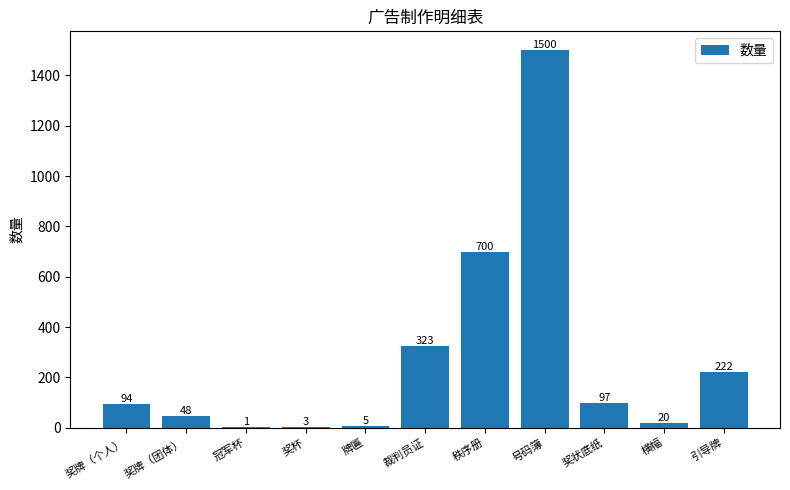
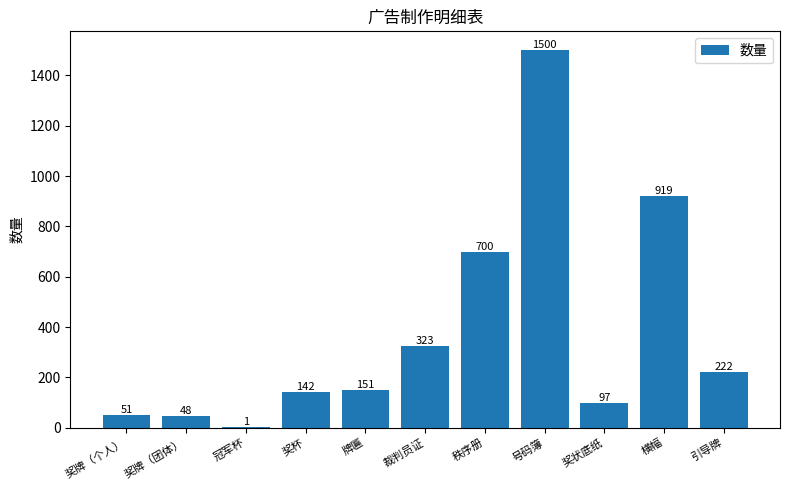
奖牌（个人）: 94 -> 51
奖杯: 3 -> 142
牌匾: 5 -> 151
横幅: 20 -> 919
